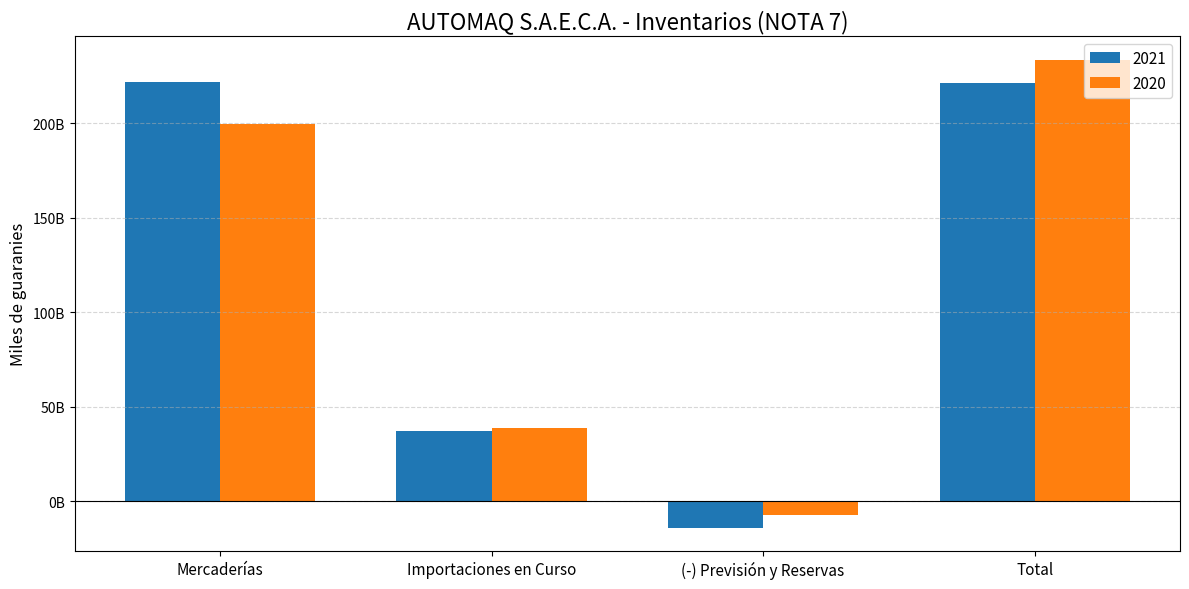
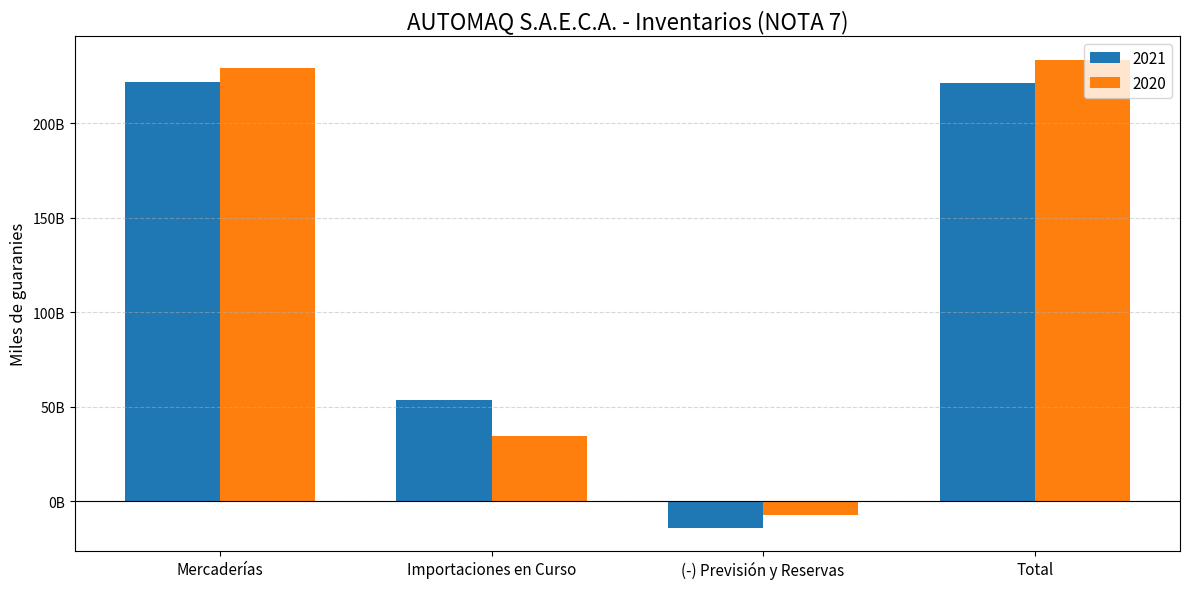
2020, Mercaderías: 200000000000 -> 229000000000
2021, Importaciones en Curso: 37000000000 -> 53000000000
2020, Importaciones en Curso: 39000000000 -> 34000000000
